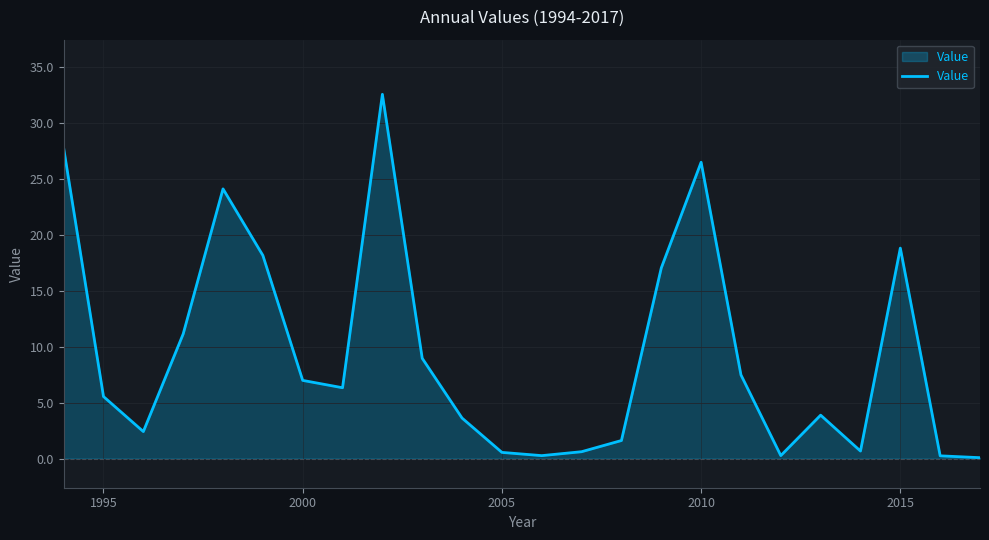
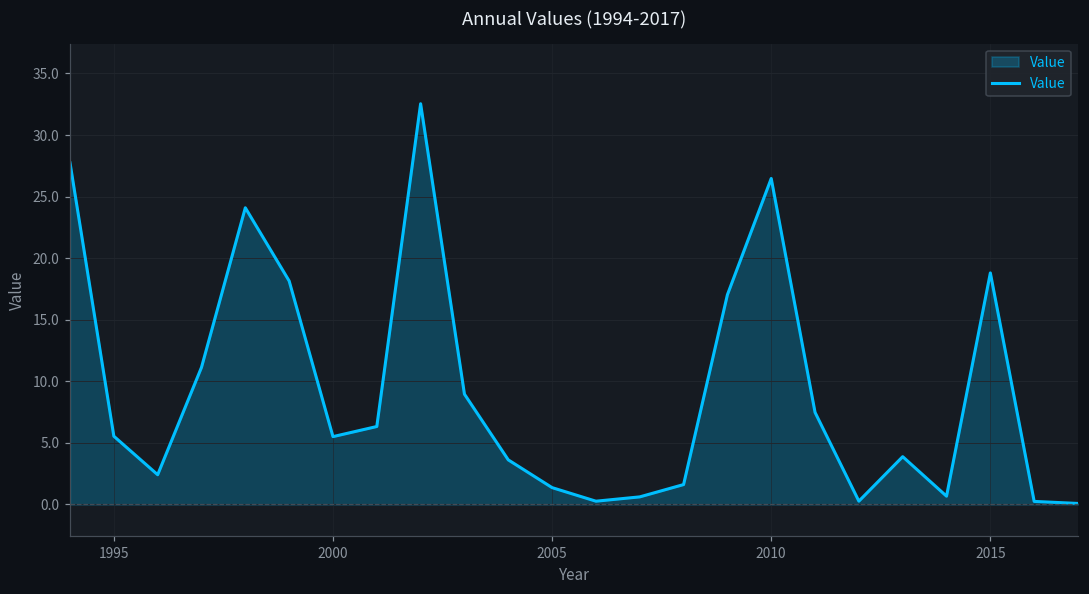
2000: 7.0 -> 5.5
2005: 0.6 -> 1.4
